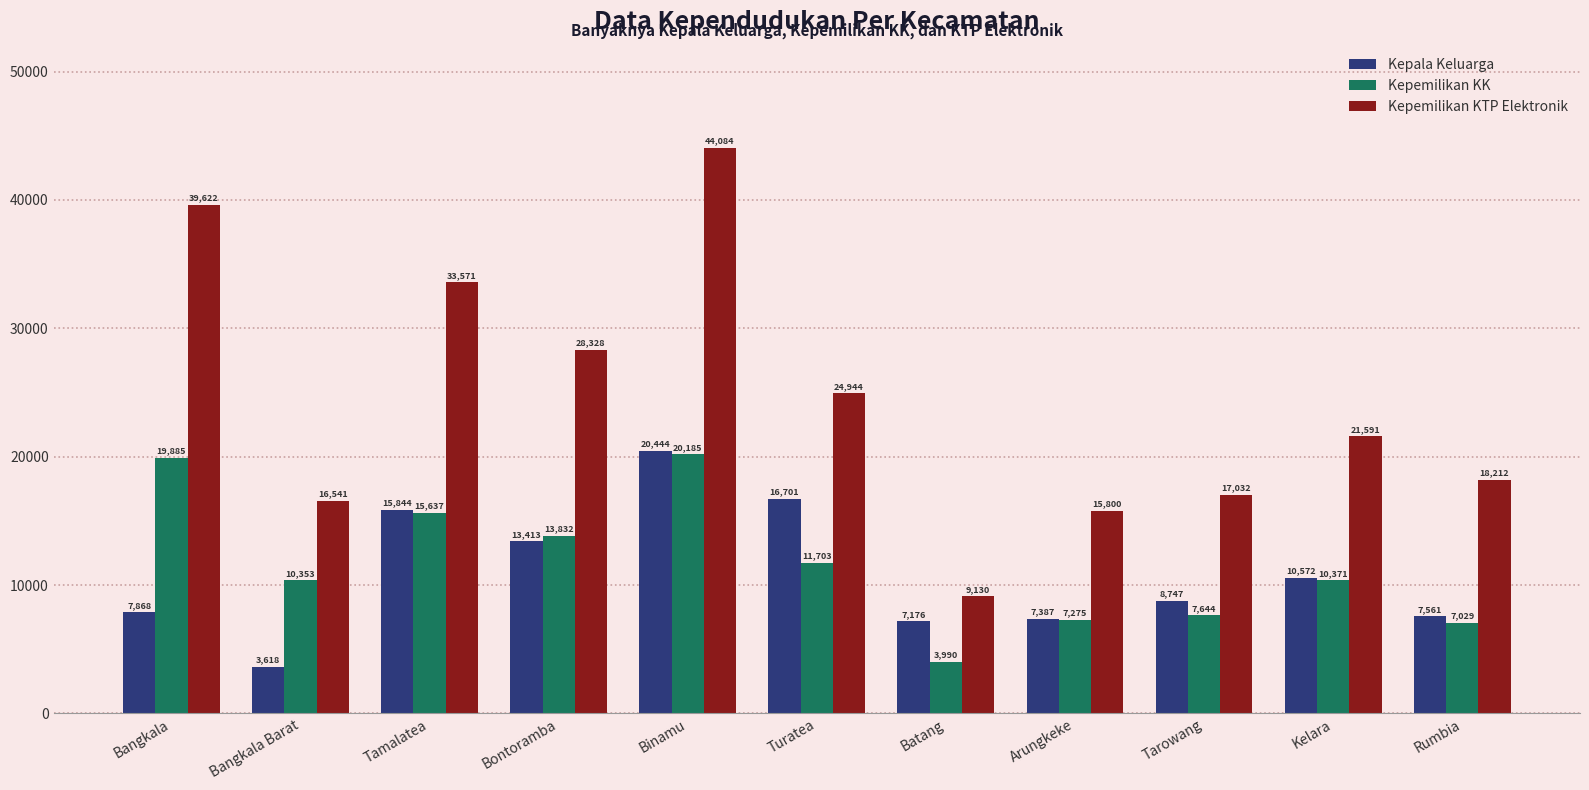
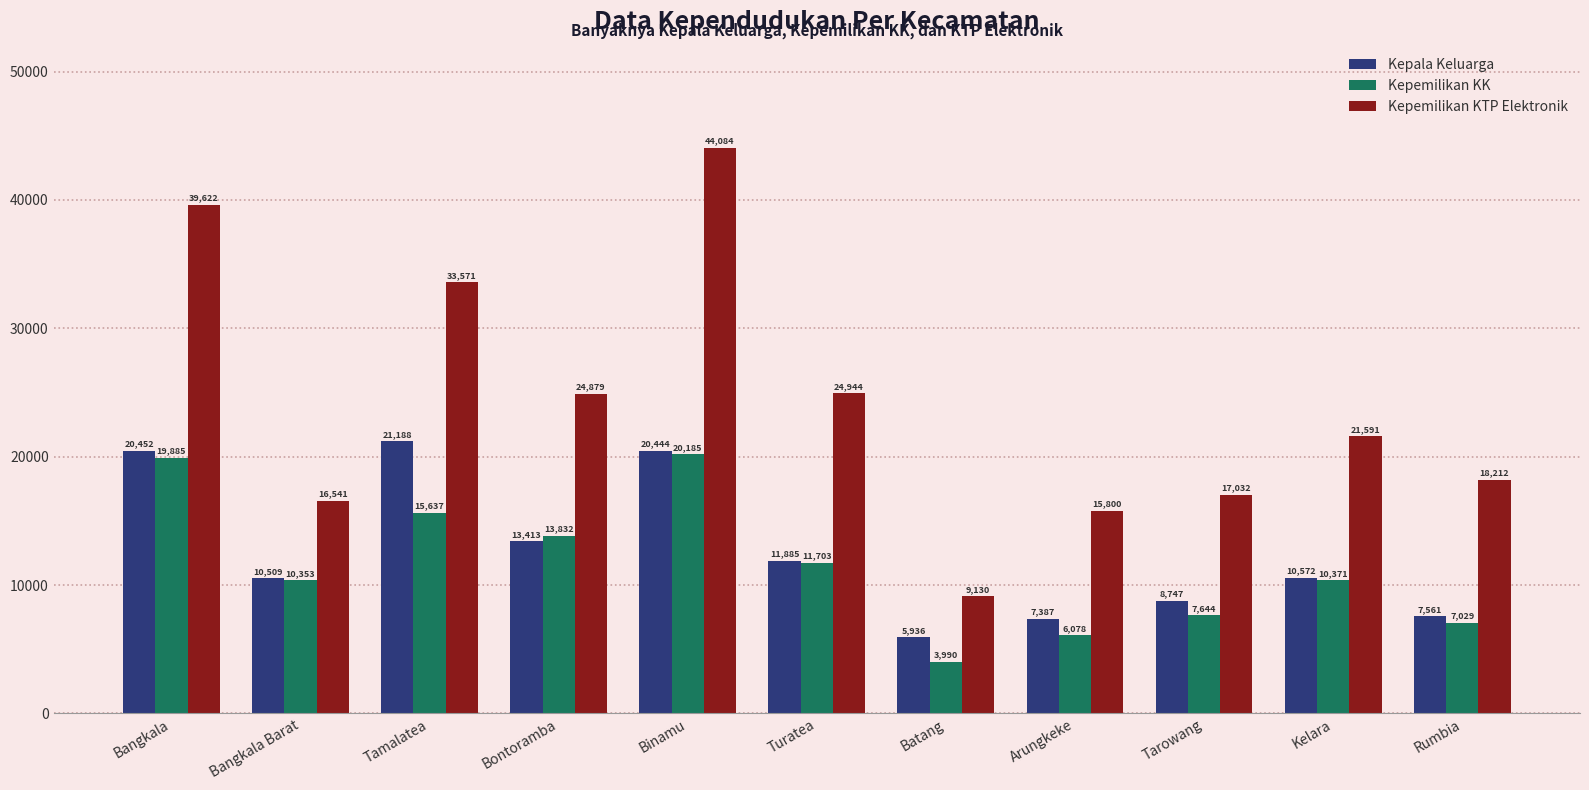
Kepala Keluarga, Bangkala: 7,868 -> 20,452
Kepala Keluarga, Bangkala Barat: 3,618 -> 10,509
Kepala Keluarga, Tamalatea: 15,844 -> 21,188
Kepemilikan KTP Elektronik, Bontoramba: 28,328 -> 24,879
Kepala Keluarga, Turatea: 16,701 -> 11,885
Kepala Keluarga, Batang: 7,176 -> 5,936
Kepemilikan KK, Arungkeke: 7,275 -> 6,078
